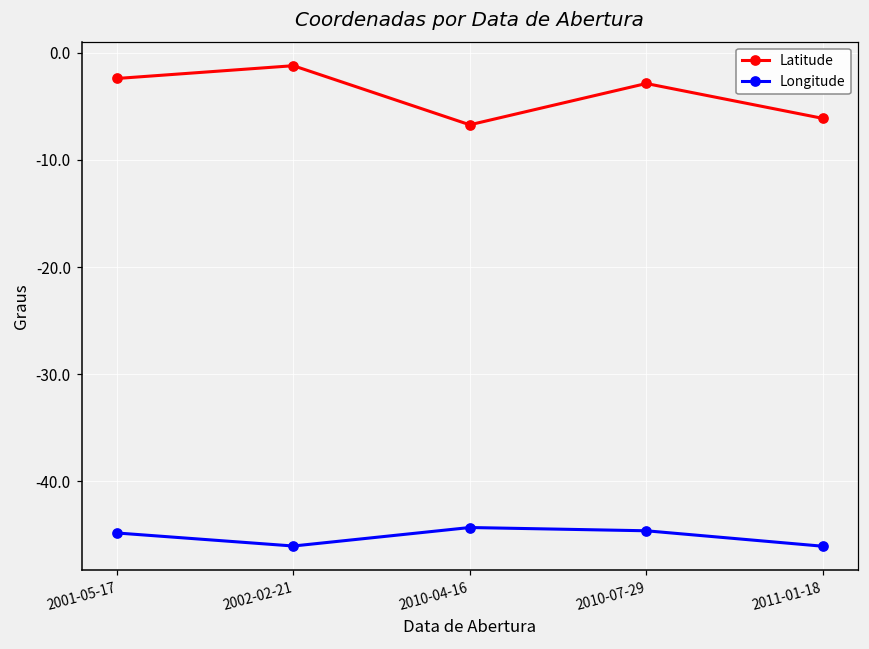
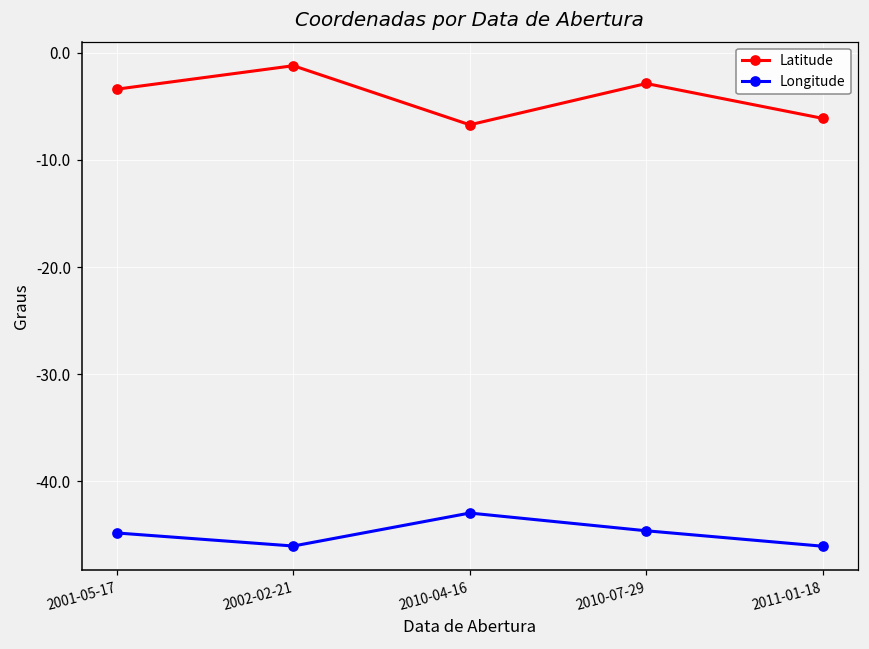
Latitude, 2001-05-17: -2 -> -3
Longitude, 2010-04-16: -44 -> -43
